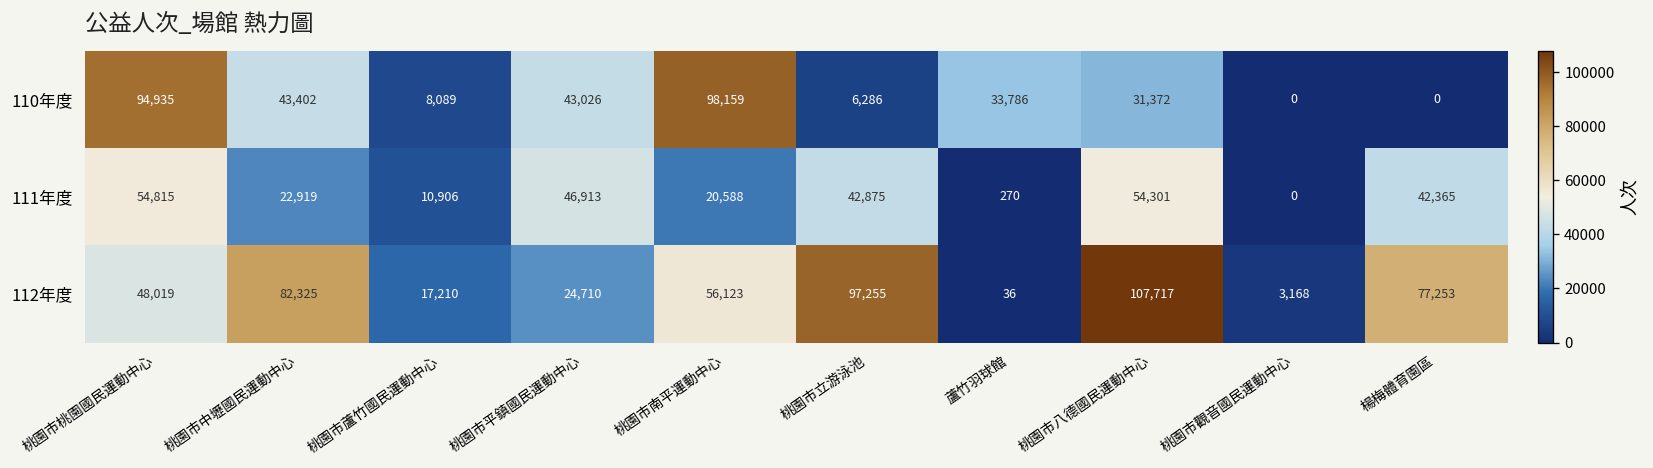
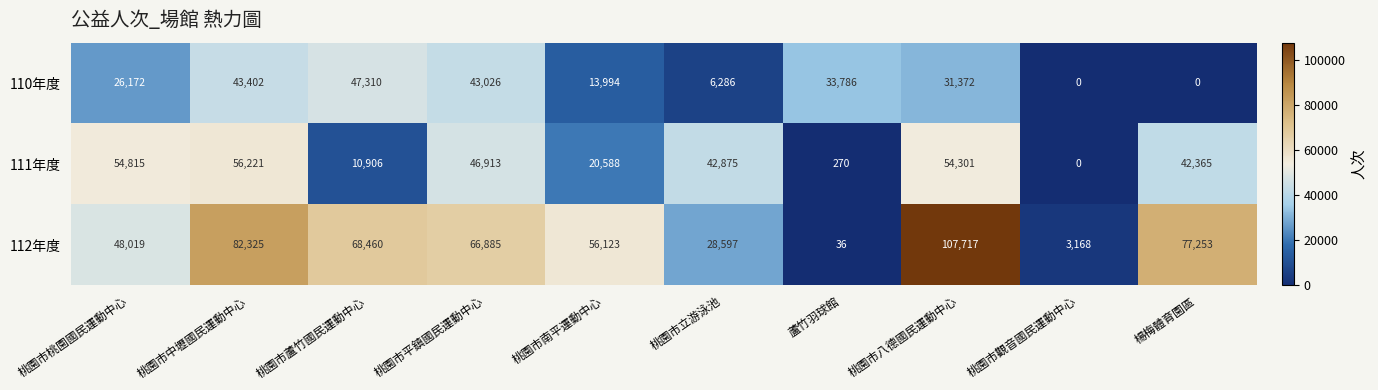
110年度, 桃園市桃園國民運動中心: 94,935 -> 26,172
110年度, 桃園市蘆竹國民運動中心: 8,089 -> 47,310
110年度, 桃園市南平運動中心: 98,159 -> 13,994
111年度, 桃園市中壢國民運動中心: 22,919 -> 56,221
112年度, 桃園市蘆竹國民運動中心: 17,210 -> 68,460
112年度, 桃園市平鎮國民運動中心: 24,710 -> 66,885
112年度, 桃園市立游泳池: 97,255 -> 28,597
